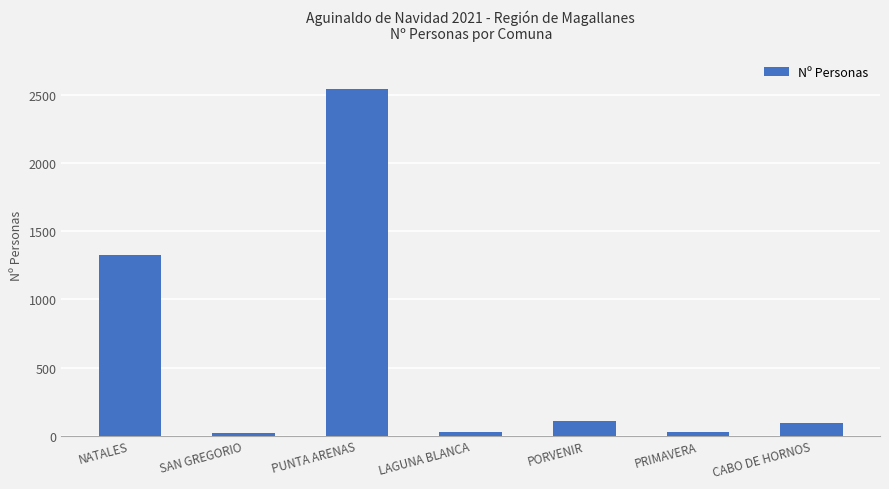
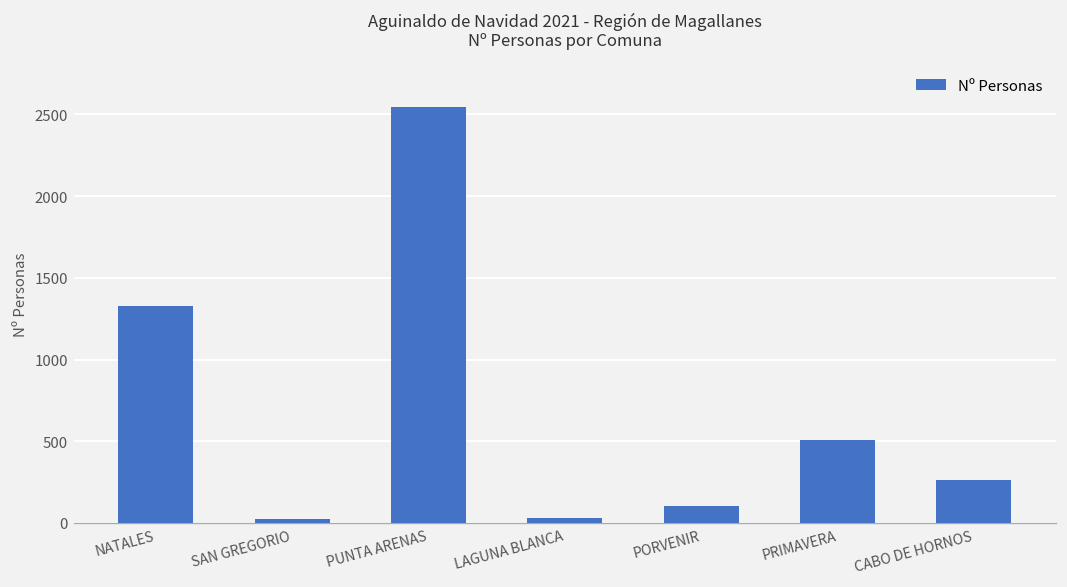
PRIMAVERA: 30 -> 510
CABO DE HORNOS: 100 -> 260
